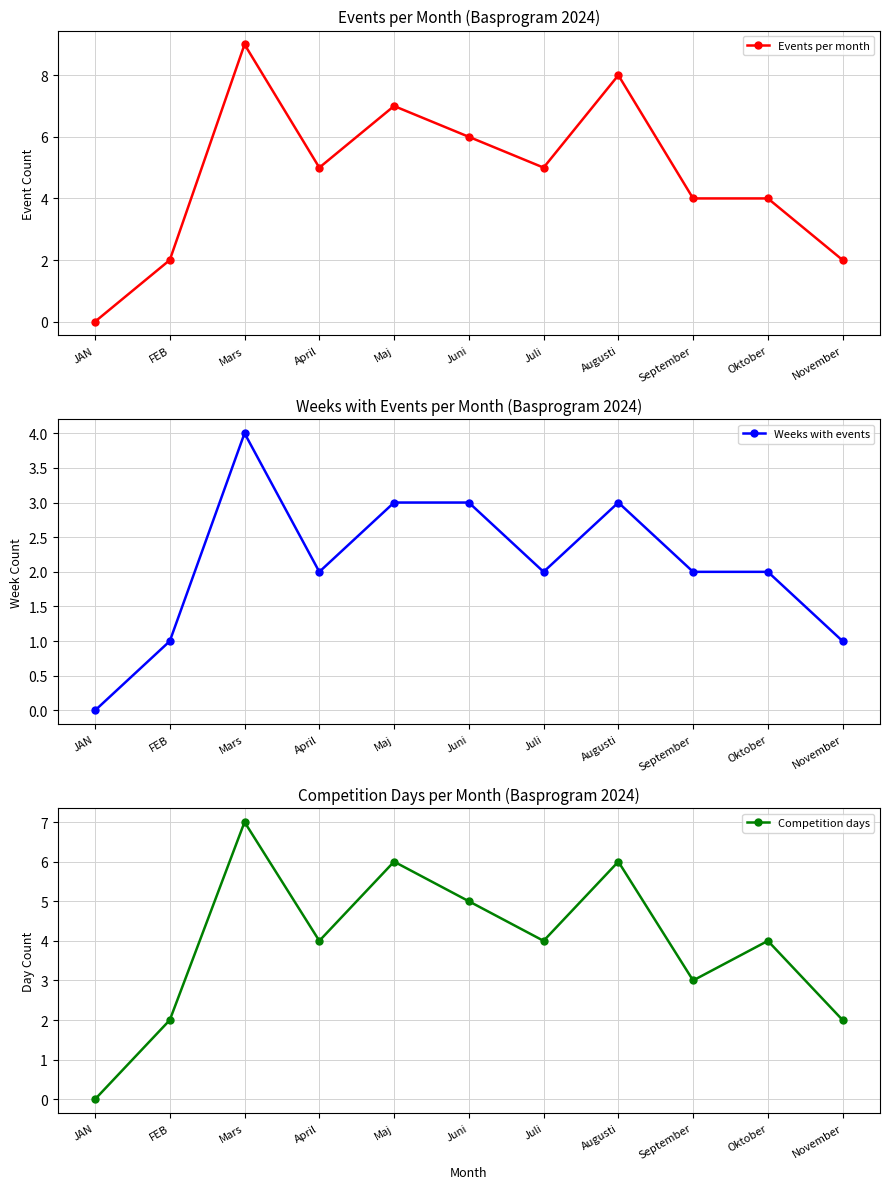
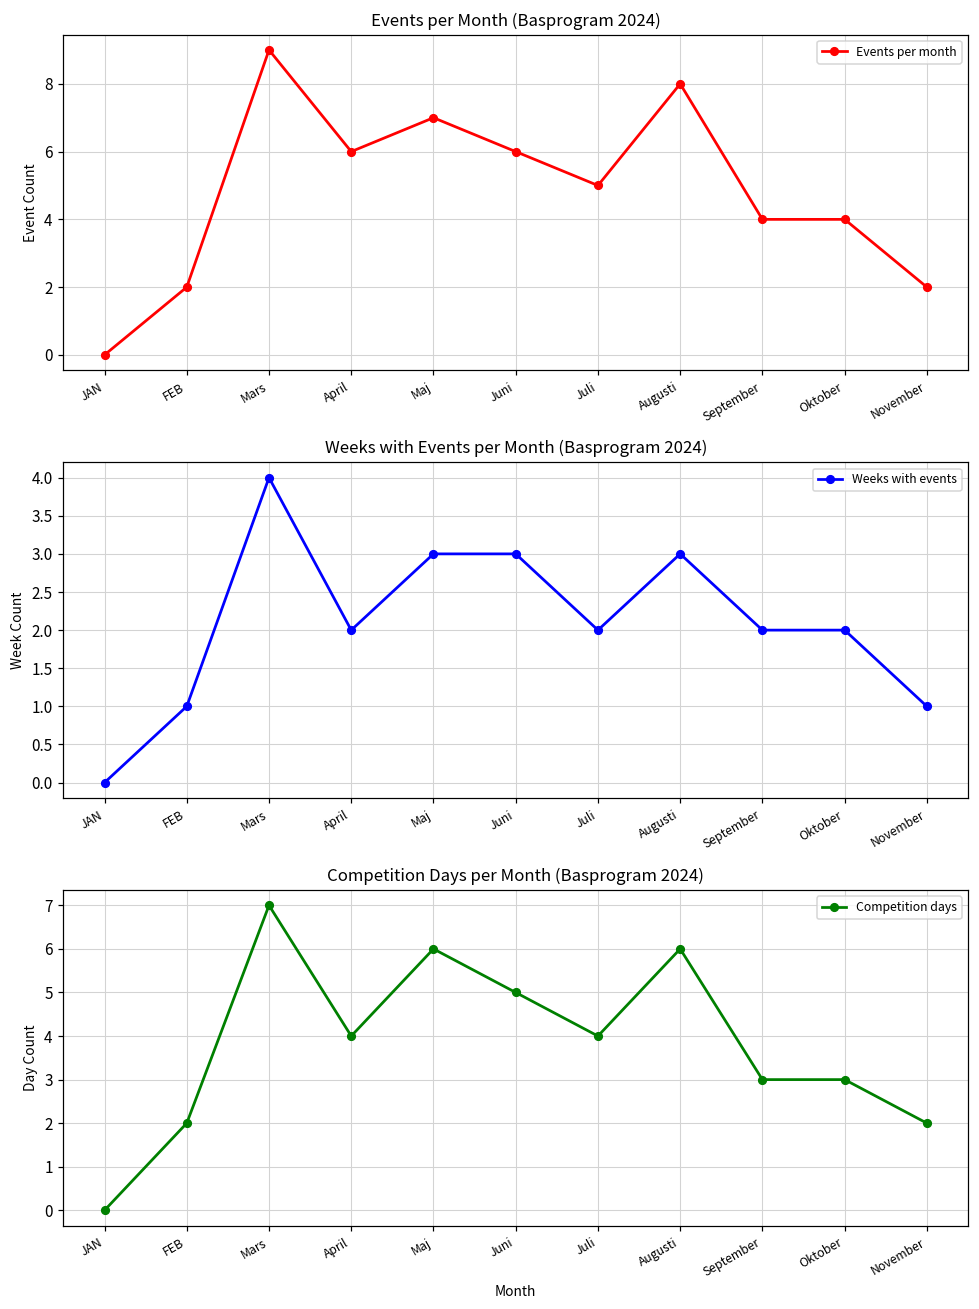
Events per Month (Basprogram 2024), April: 5 -> 6
Competition Days per Month (Basprogram 2024), Oktober: 4 -> 3
